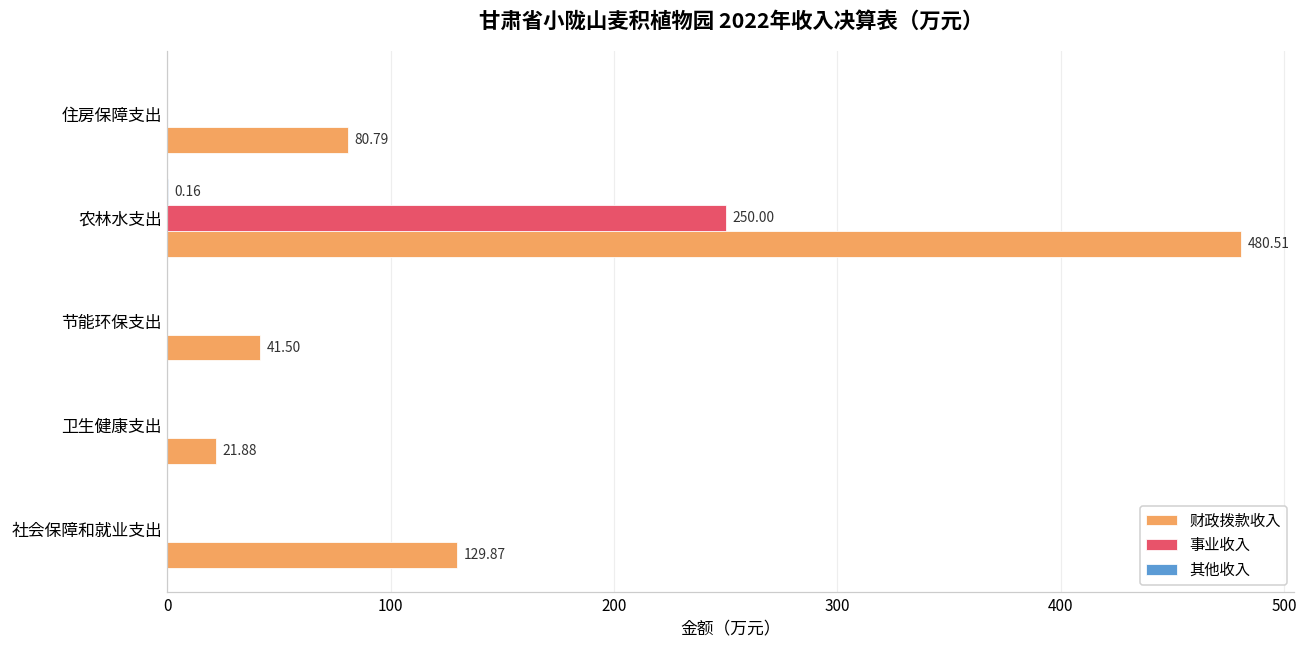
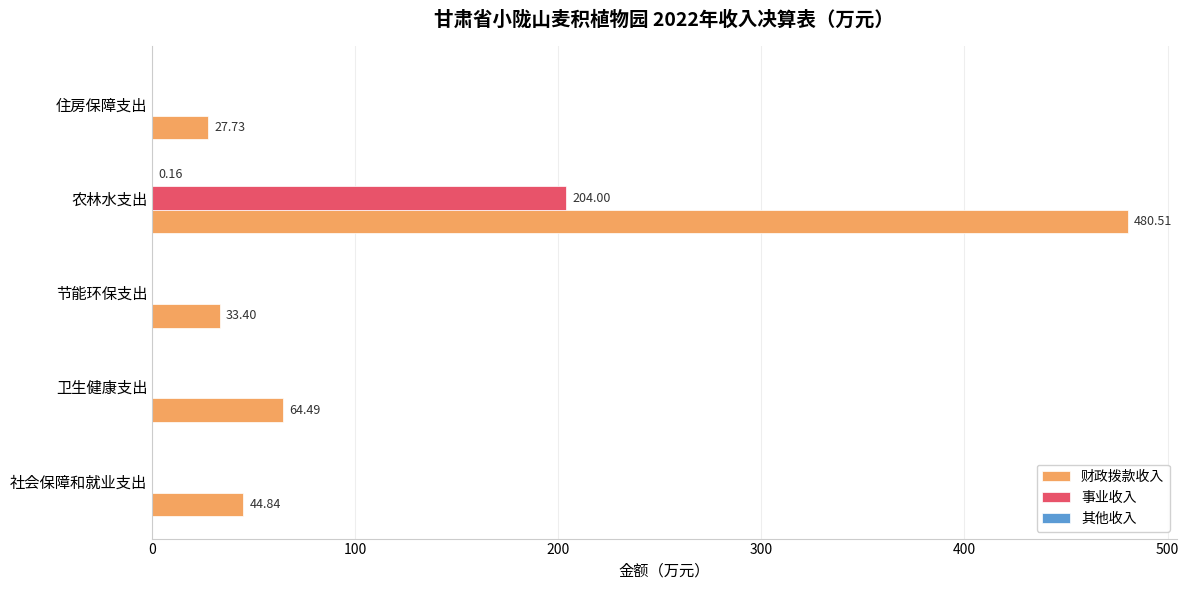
财政拨款收入, 住房保障支出: 80.79 -> 27.73
事业收入, 农林水支出: 250.00 -> 204.00
财政拨款收入, 节能环保支出: 41.50 -> 33.40
财政拨款收入, 卫生健康支出: 21.88 -> 64.49
财政拨款收入, 社会保障和就业支出: 129.87 -> 44.84
